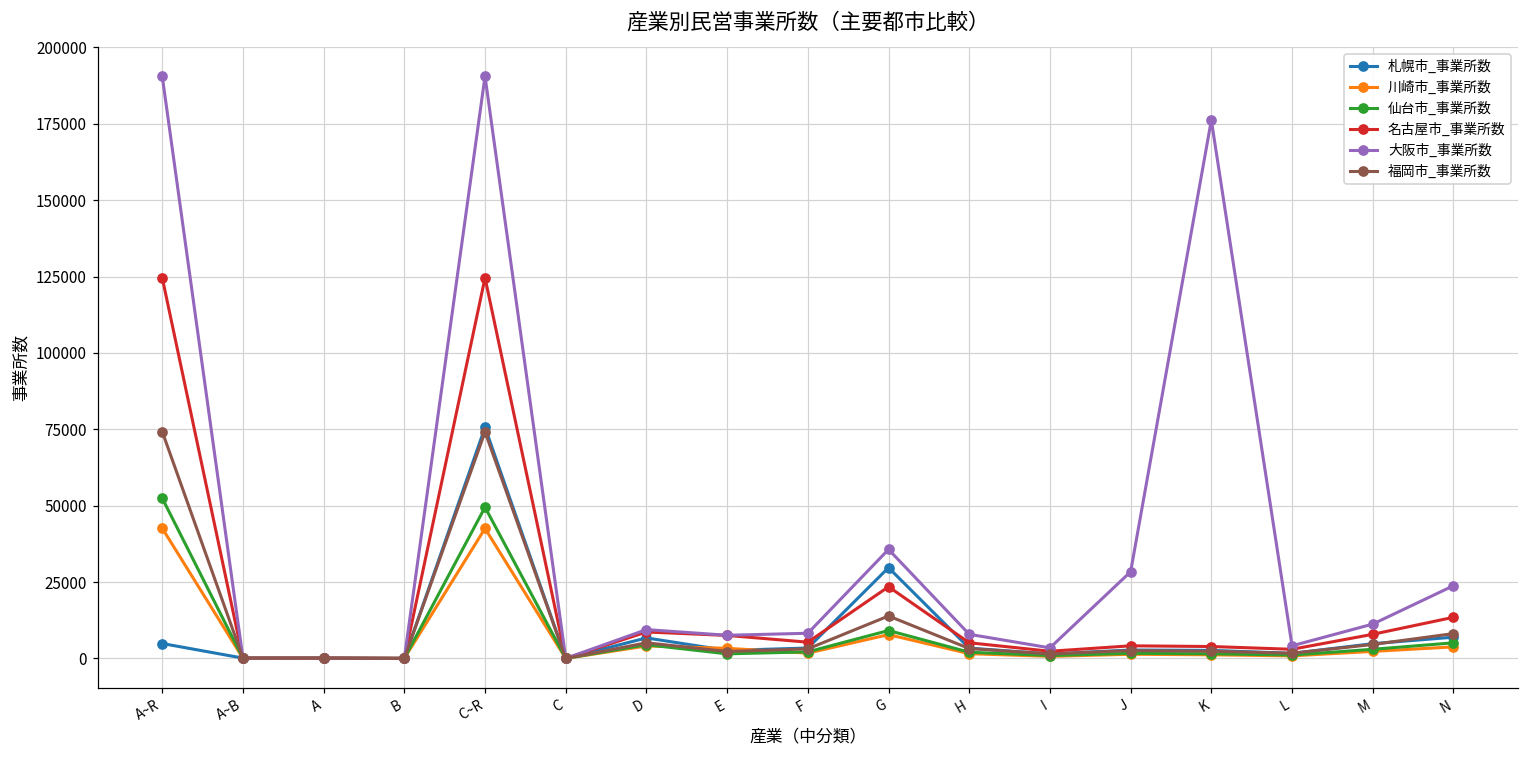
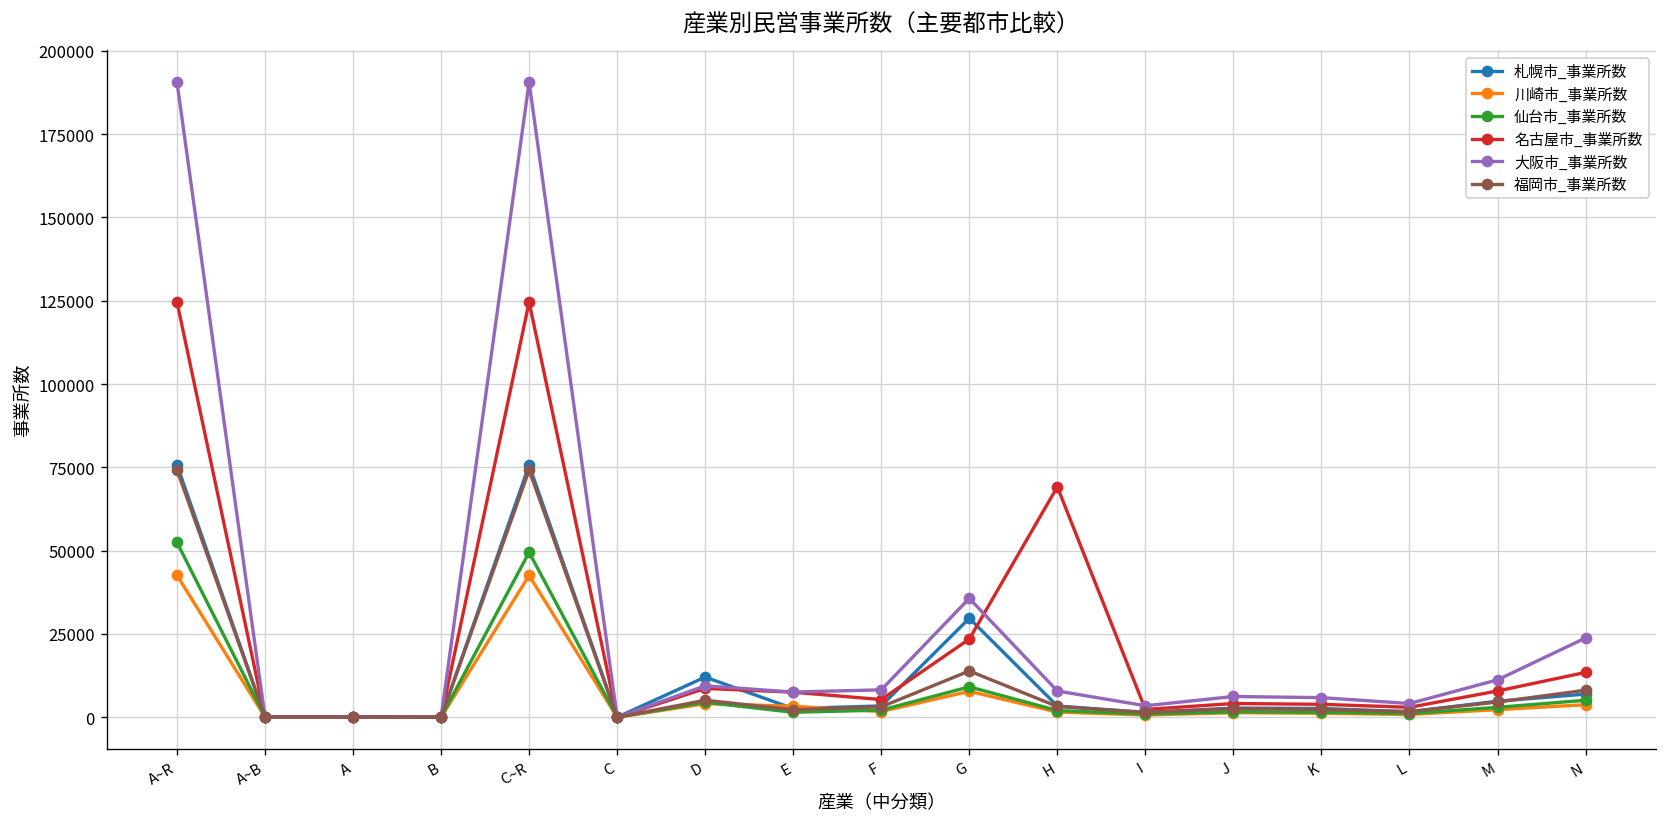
札幌市_事業所数, A~R: 5000 -> 76000
札幌市_事業所数, D: 7000 -> 12000
名古屋市_事業所数, H: 5000 -> 69000
大阪市_事業所数, J: 28000 -> 6000
大阪市_事業所数, K: 176000 -> 6000
